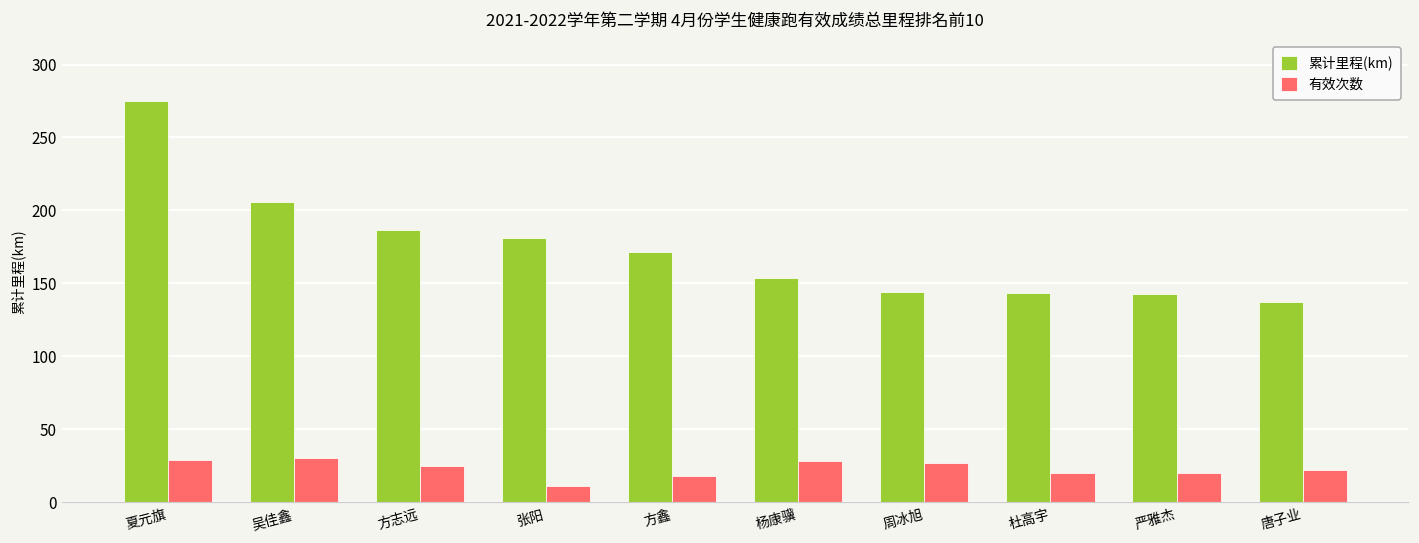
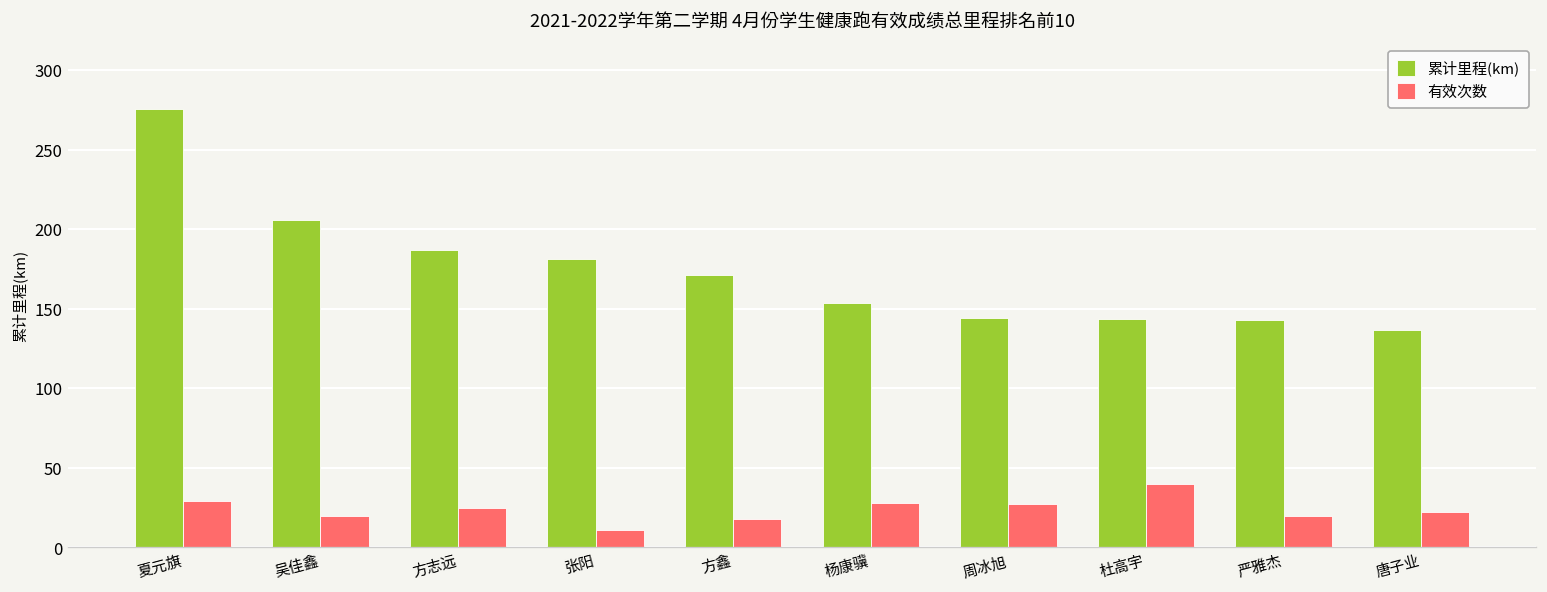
有效次数, 吴佳鑫: 30 -> 20
有效次数, 杜高宇: 20 -> 40
